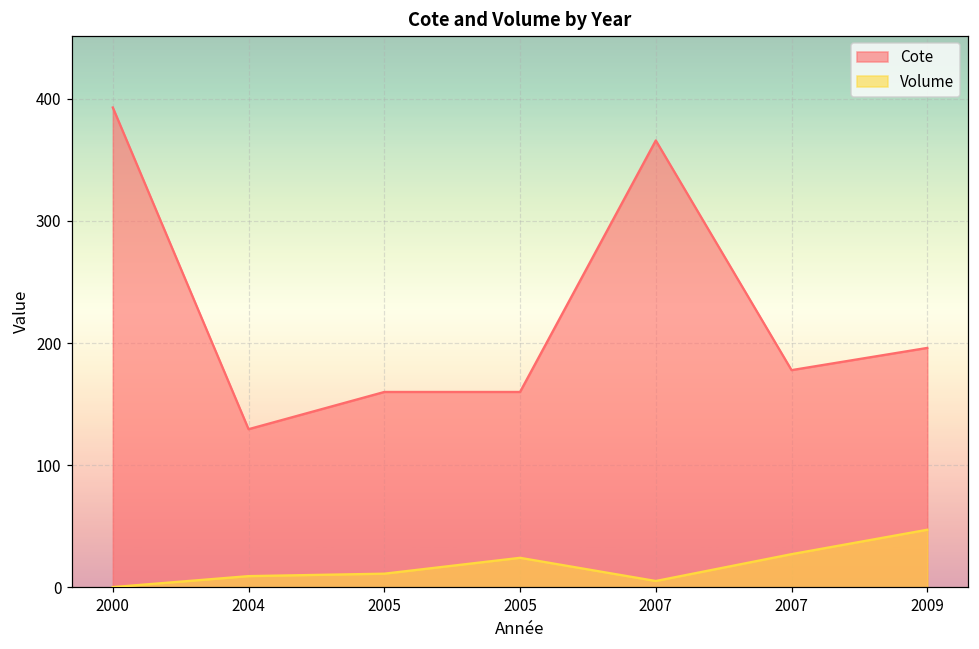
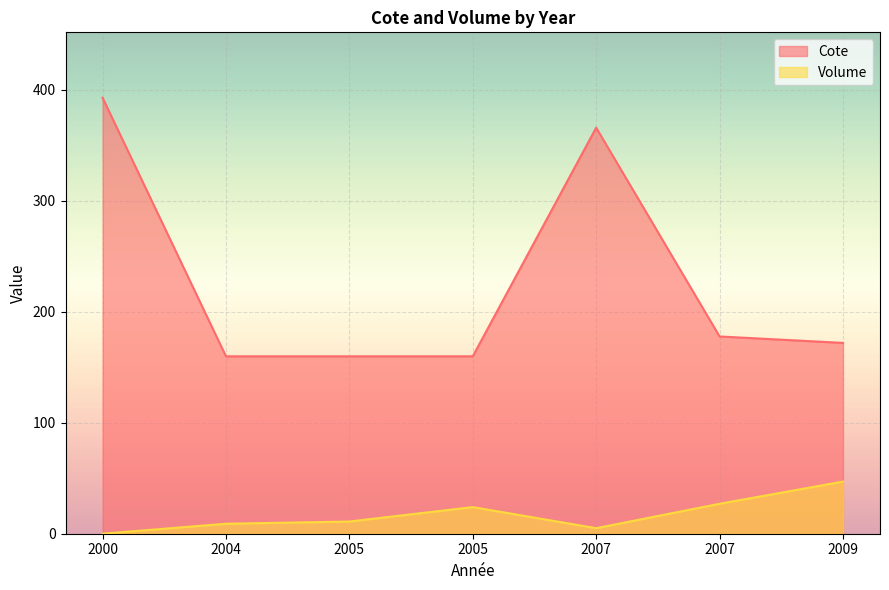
Cote, 2004: 129 -> 160
Cote, 2009: 196 -> 172
